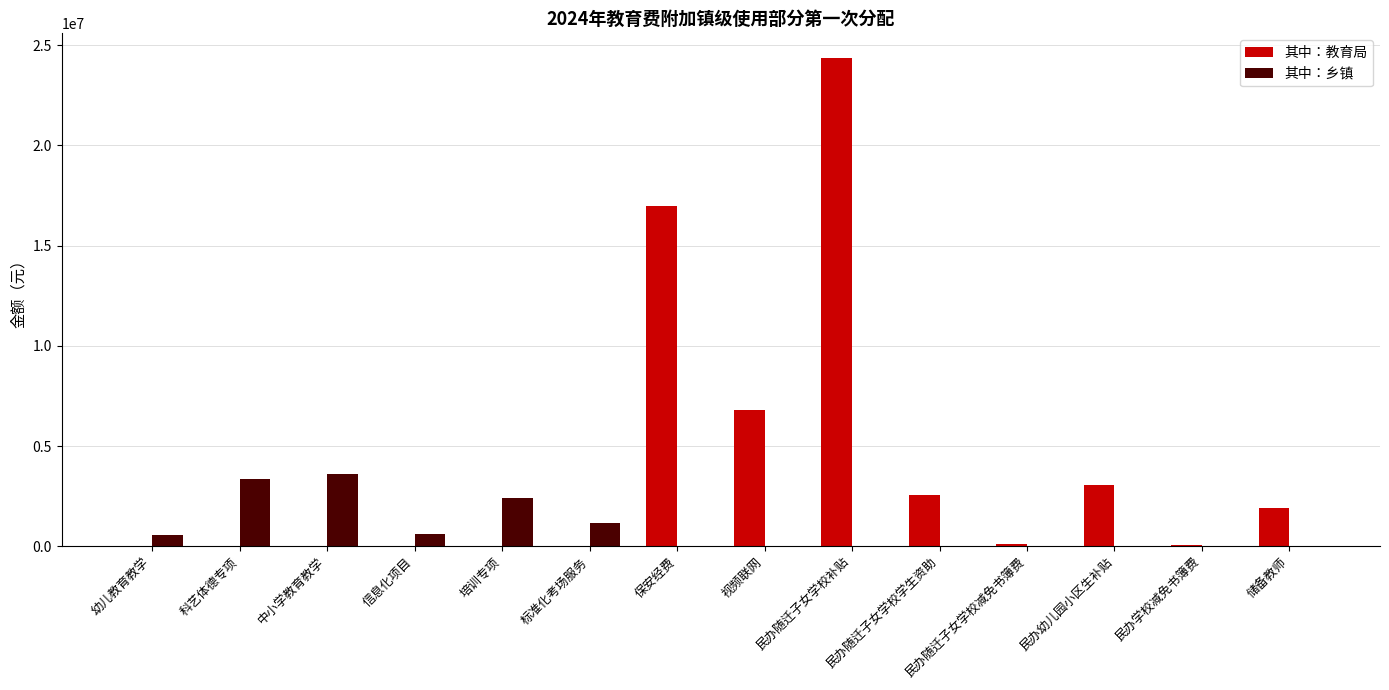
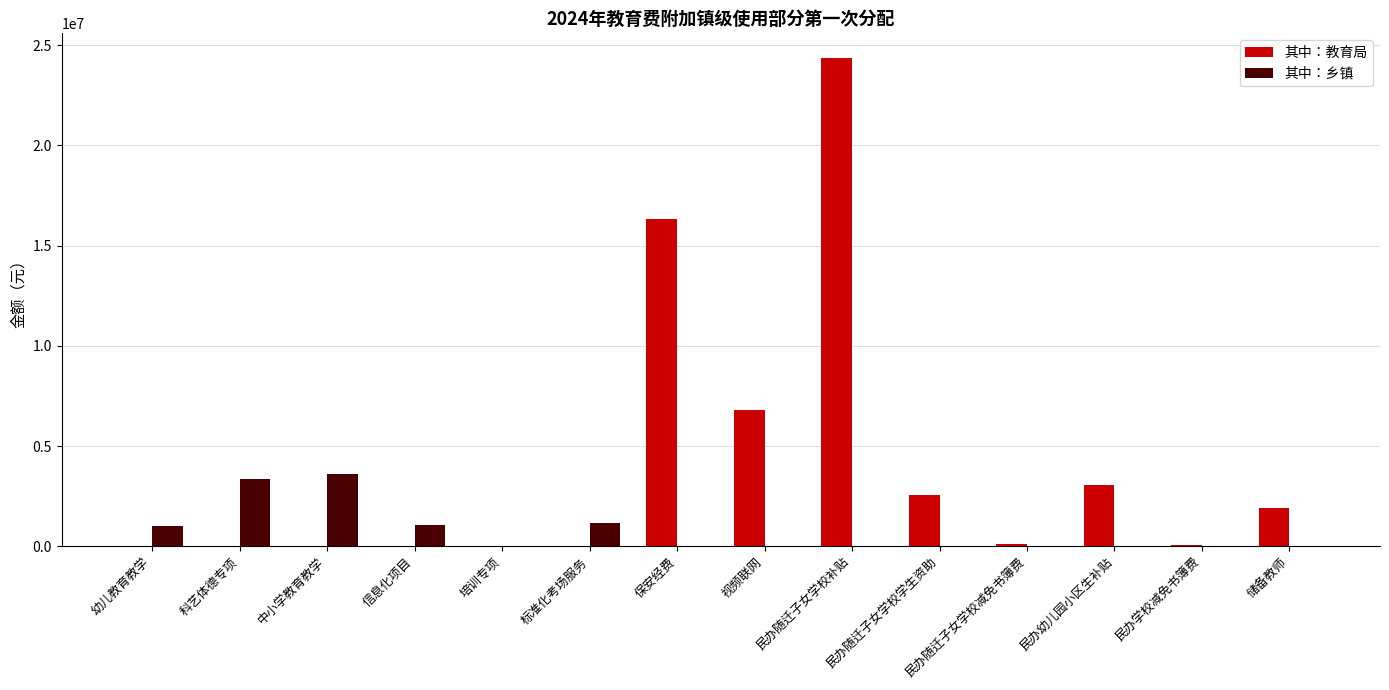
其中：乡镇, 幼儿教育教学: 600000 -> 1000000
其中：乡镇, 信息化项目: 600000 -> 1100000
其中：乡镇, 培训专项: 2400000 -> 0
其中：教育局, 保安经费: 17000000 -> 16300000
